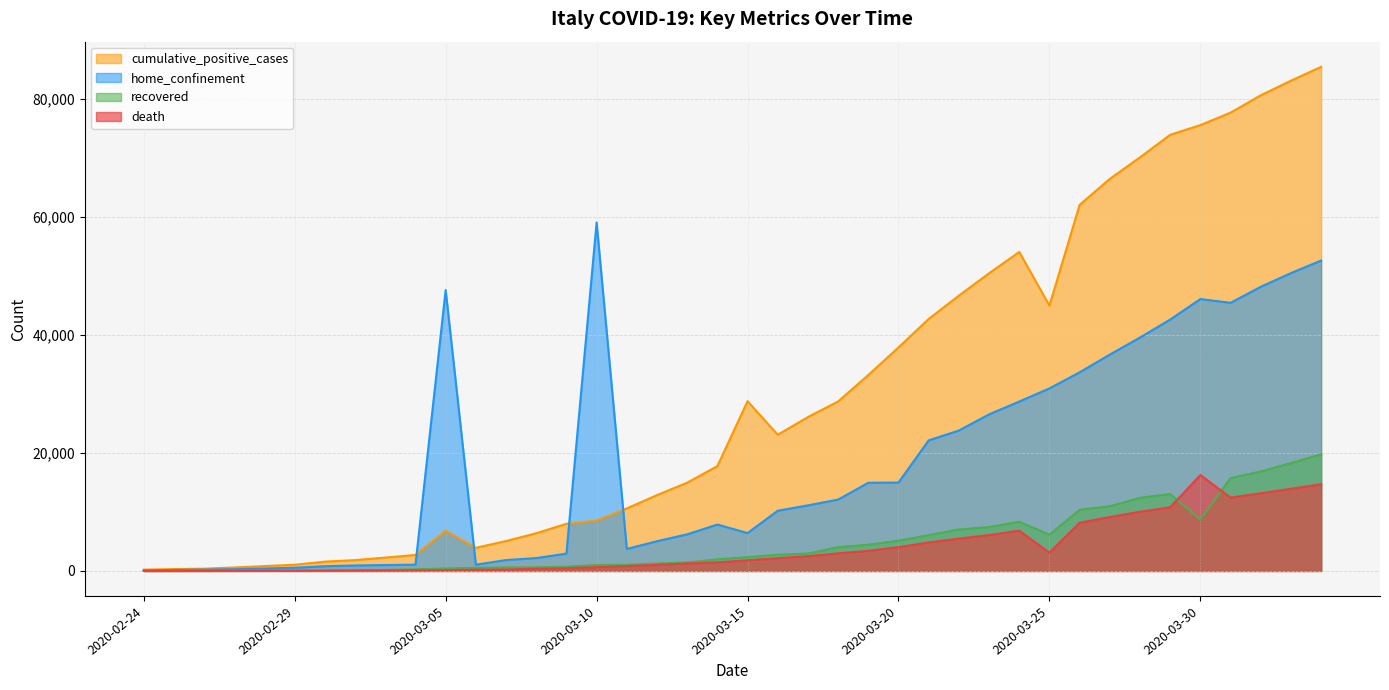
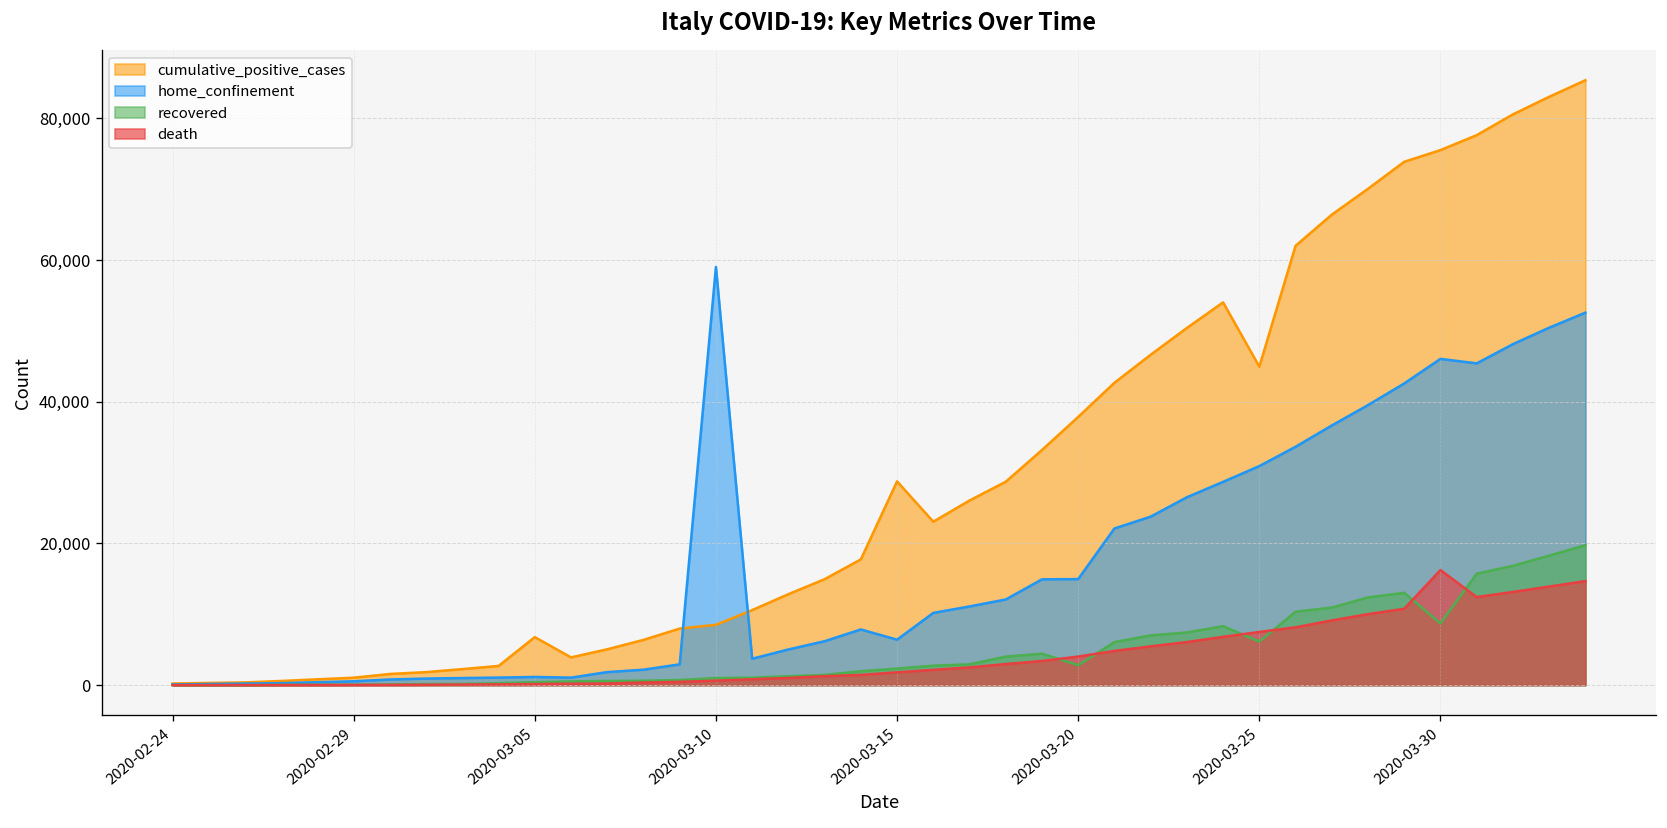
home_confinement, 2020-03-05: 48,000 -> 1,000
recovered, 2020-03-20: 5,000 -> 3,000
death, 2020-03-25: 3,000 -> 8,000
